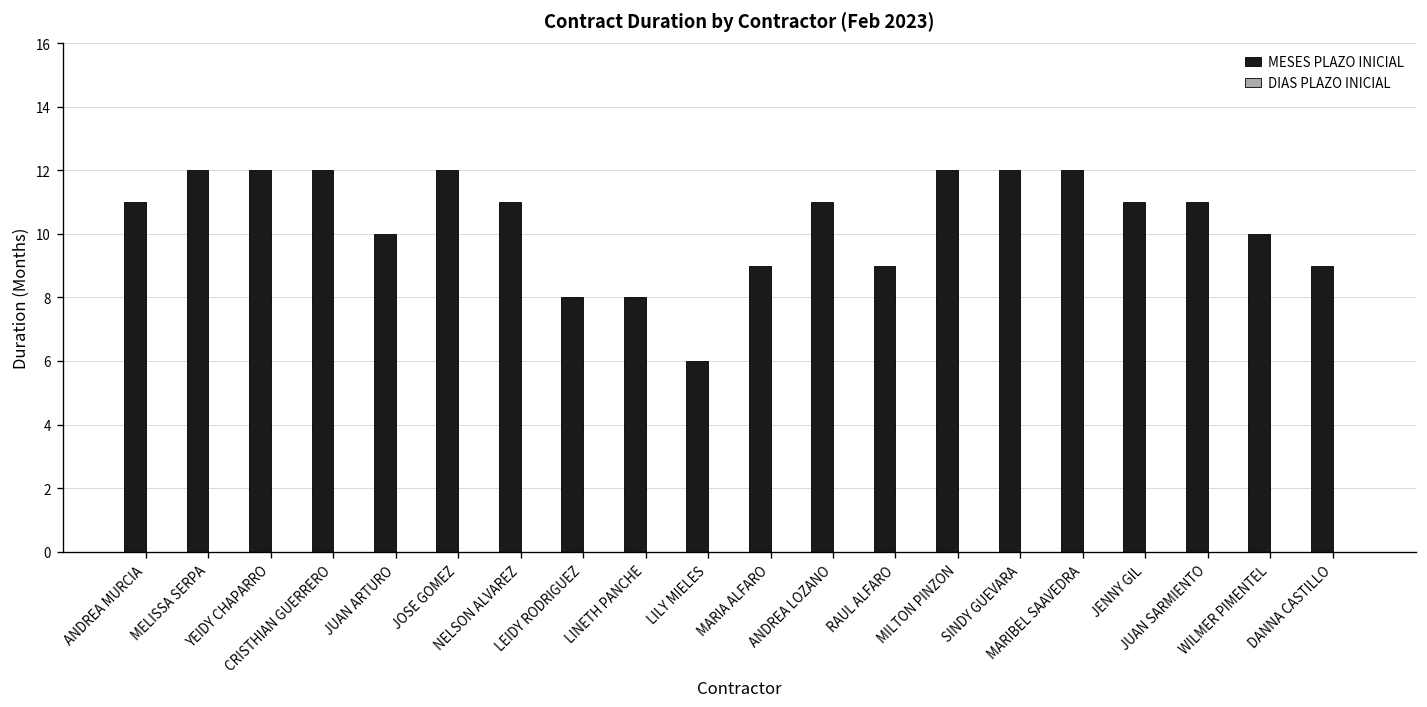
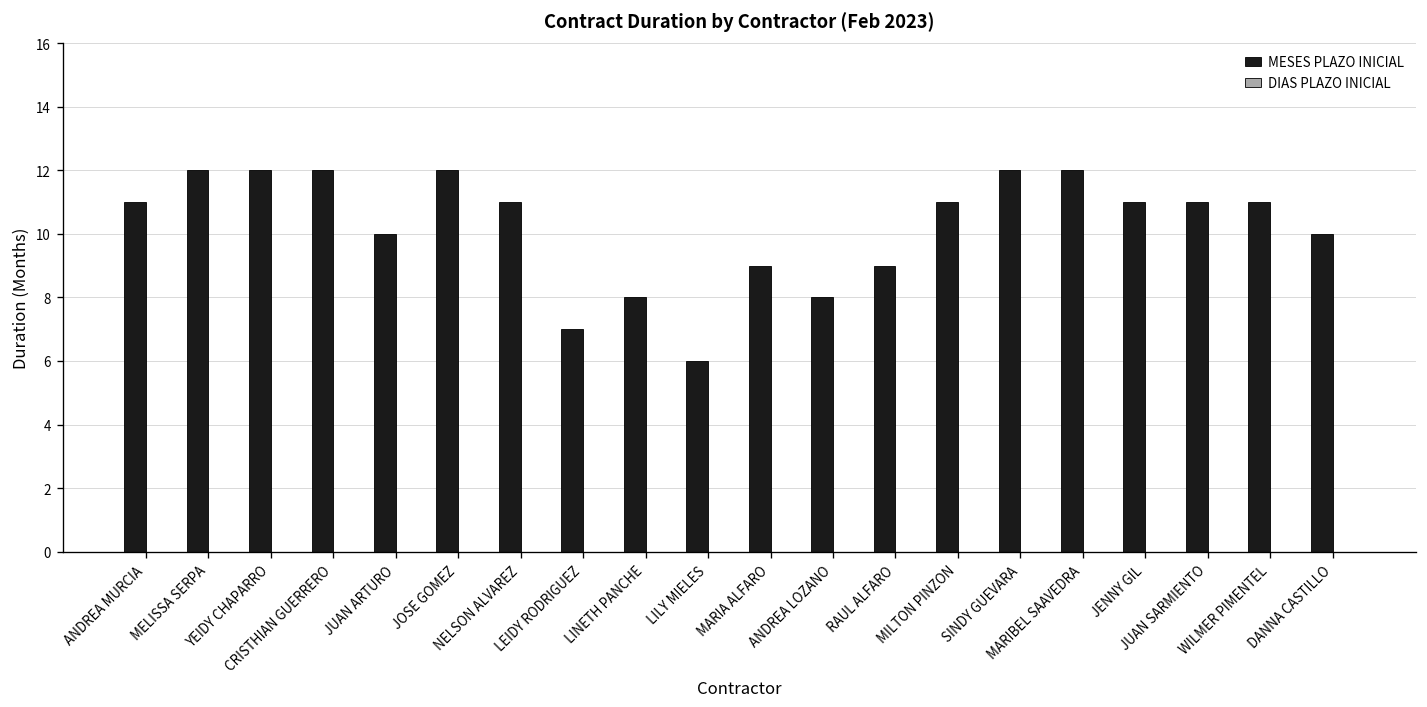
MESES PLAZO INICIAL, LEIDY RODRIGUEZ: 8 -> 7
MESES PLAZO INICIAL, ANDREA LOZANO: 11 -> 8
MESES PLAZO INICIAL, MILTON PINZON: 12 -> 11
MESES PLAZO INICIAL, WILMER PIMENTEL: 10 -> 11
MESES PLAZO INICIAL, DANNA CASTILLO: 9 -> 10
